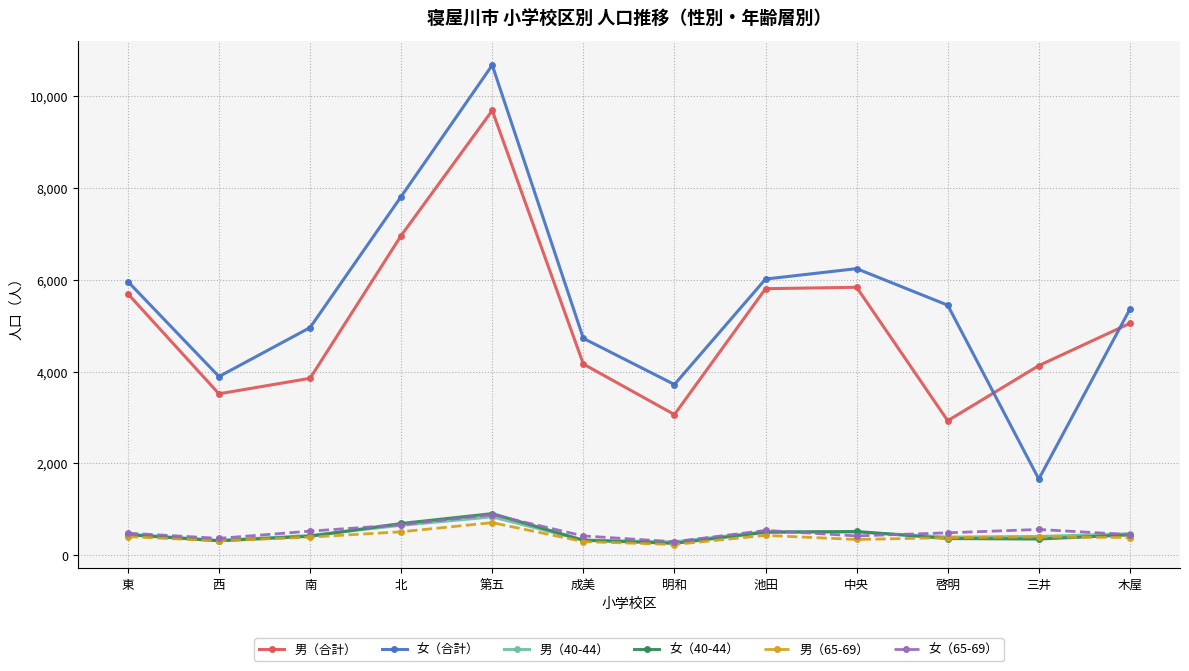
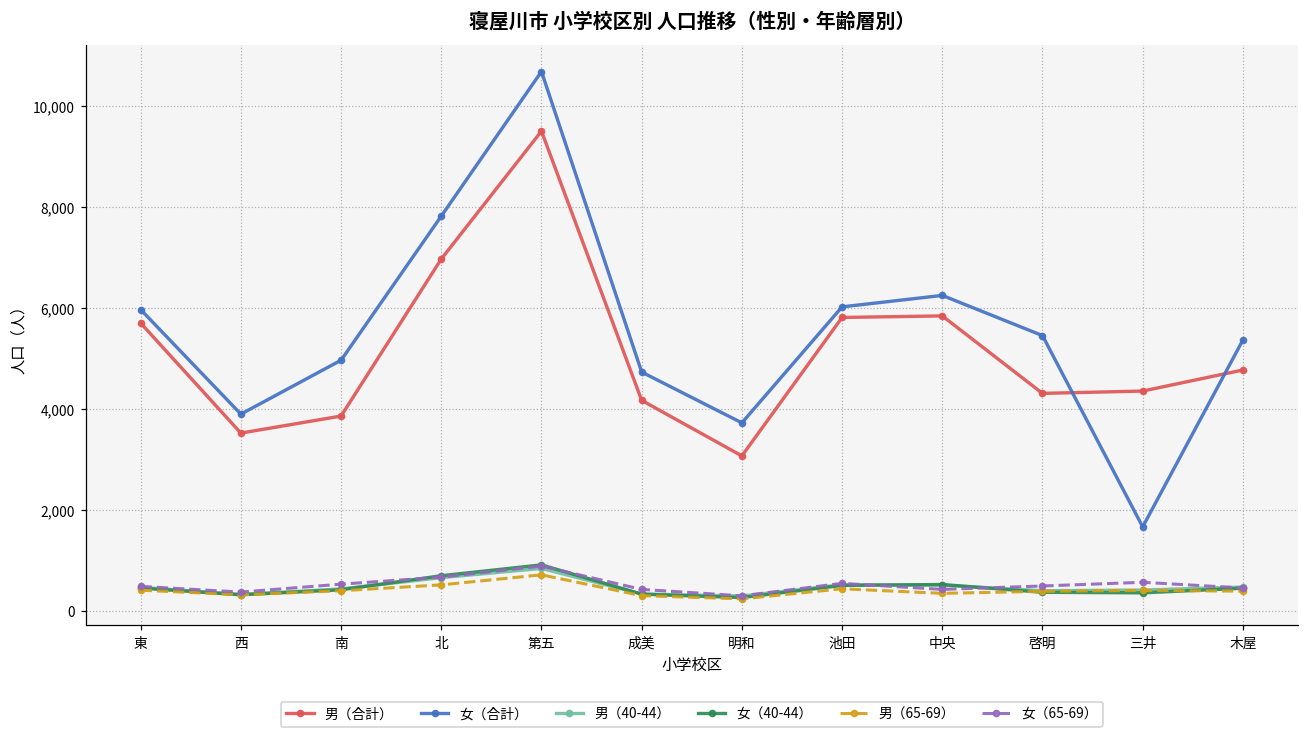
男（合計）, 第五: 9,700 -> 9,500
男（合計）, 啓明: 2,900 -> 4,300
男（合計）, 三井: 4,100 -> 4,400
男（合計）, 木屋: 5,100 -> 4,800
